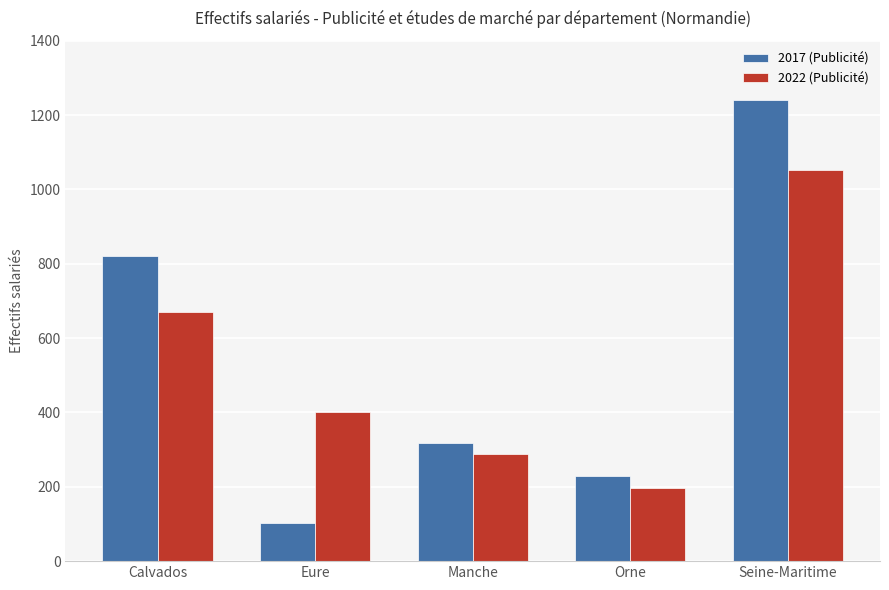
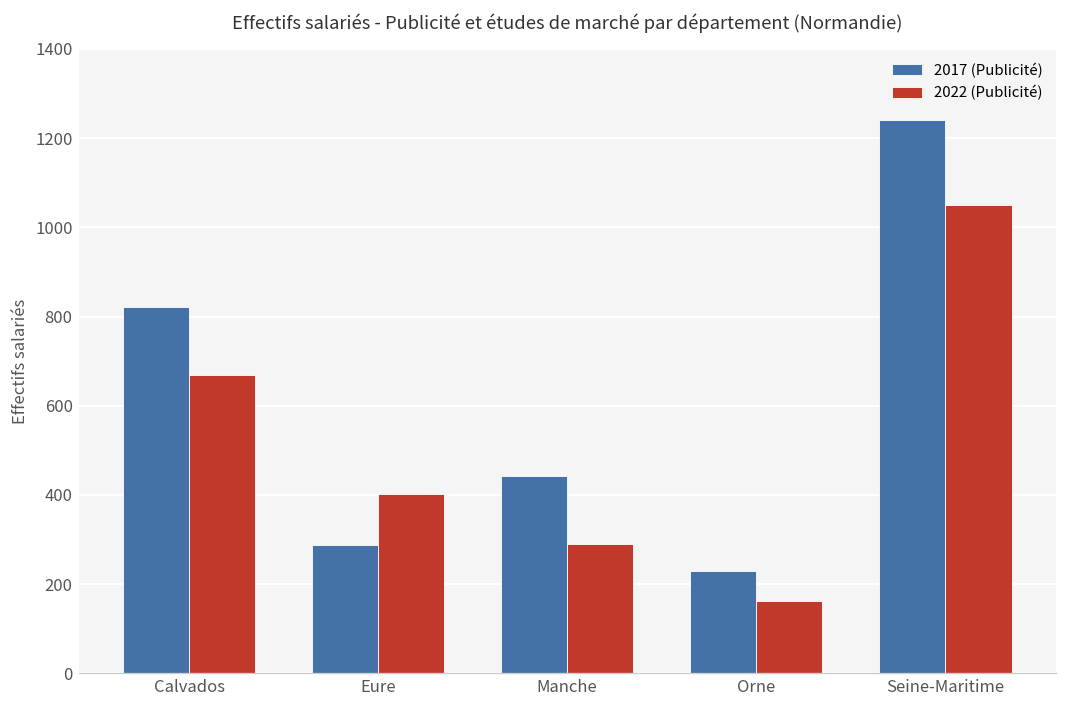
2017 (Publicité), Eure: 100 -> 290
2017 (Publicité), Manche: 320 -> 440
2022 (Publicité), Orne: 200 -> 160
